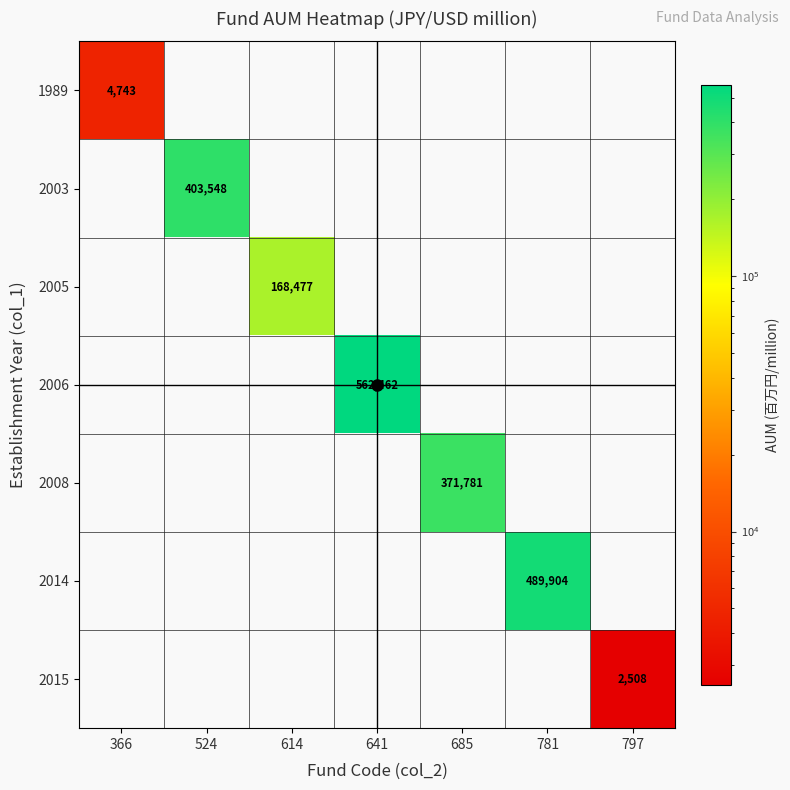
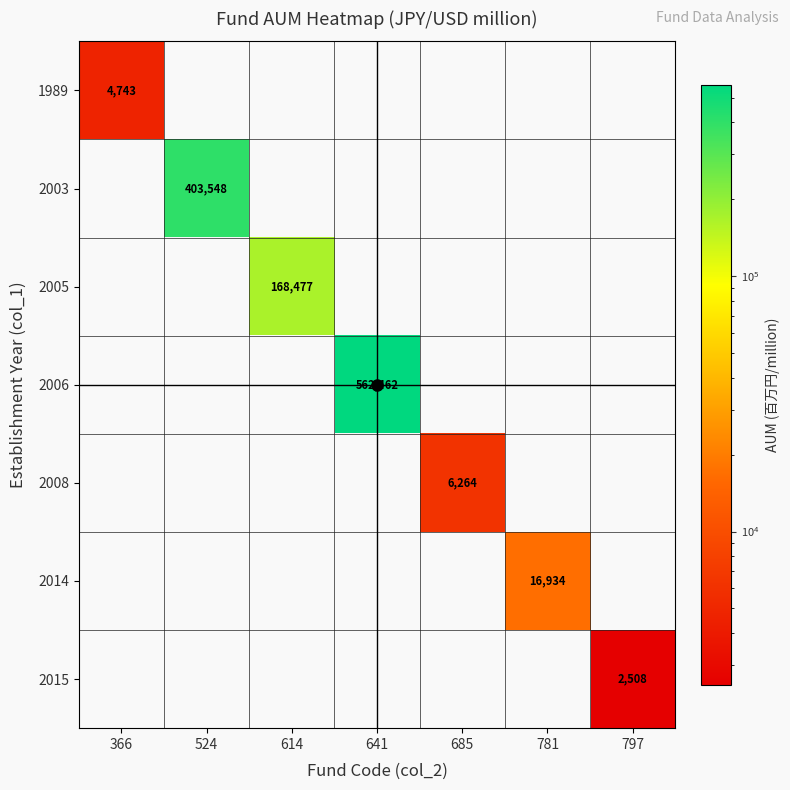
2008, 685: 371,781 -> 6,264
2014, 781: 489,904 -> 16,934
